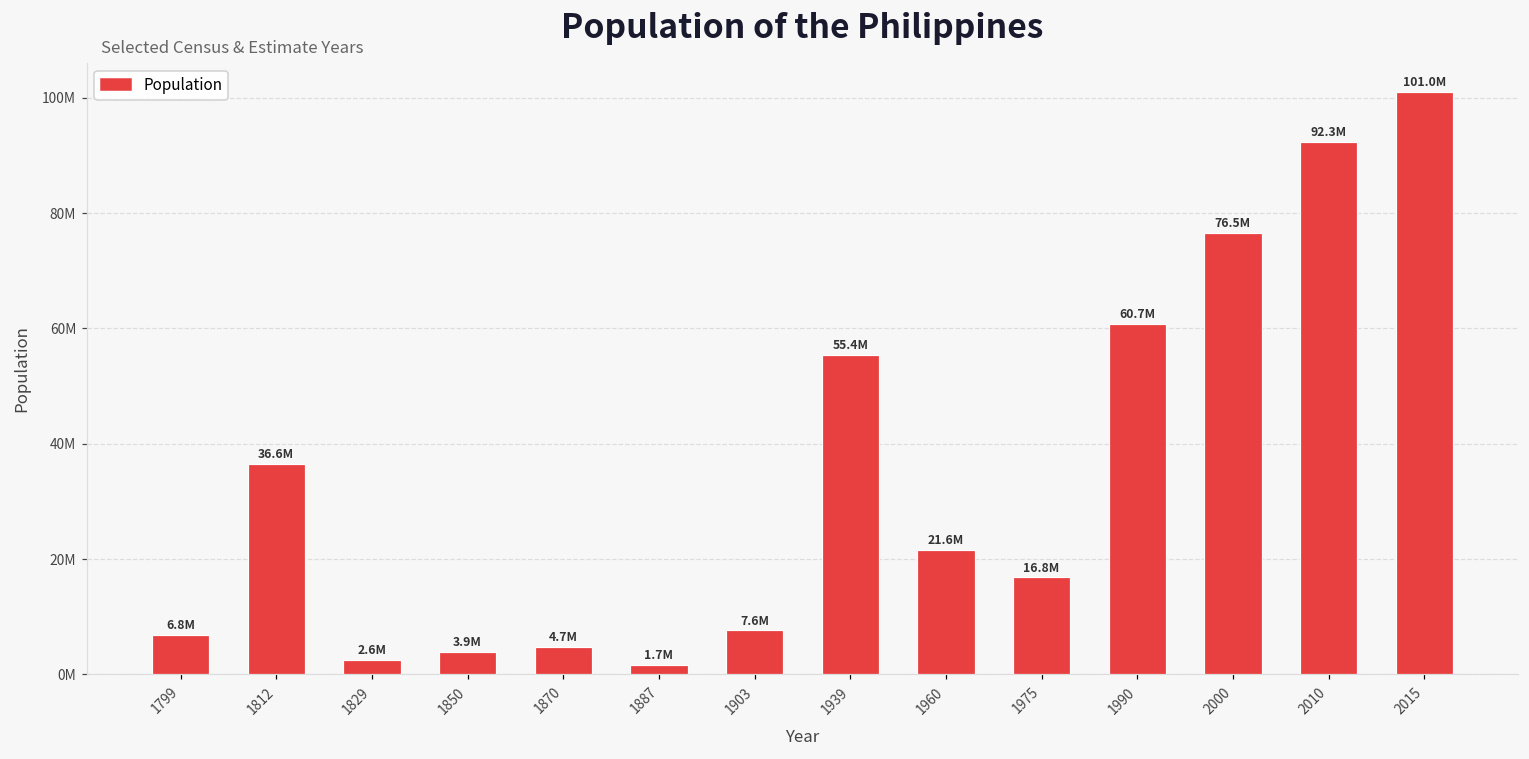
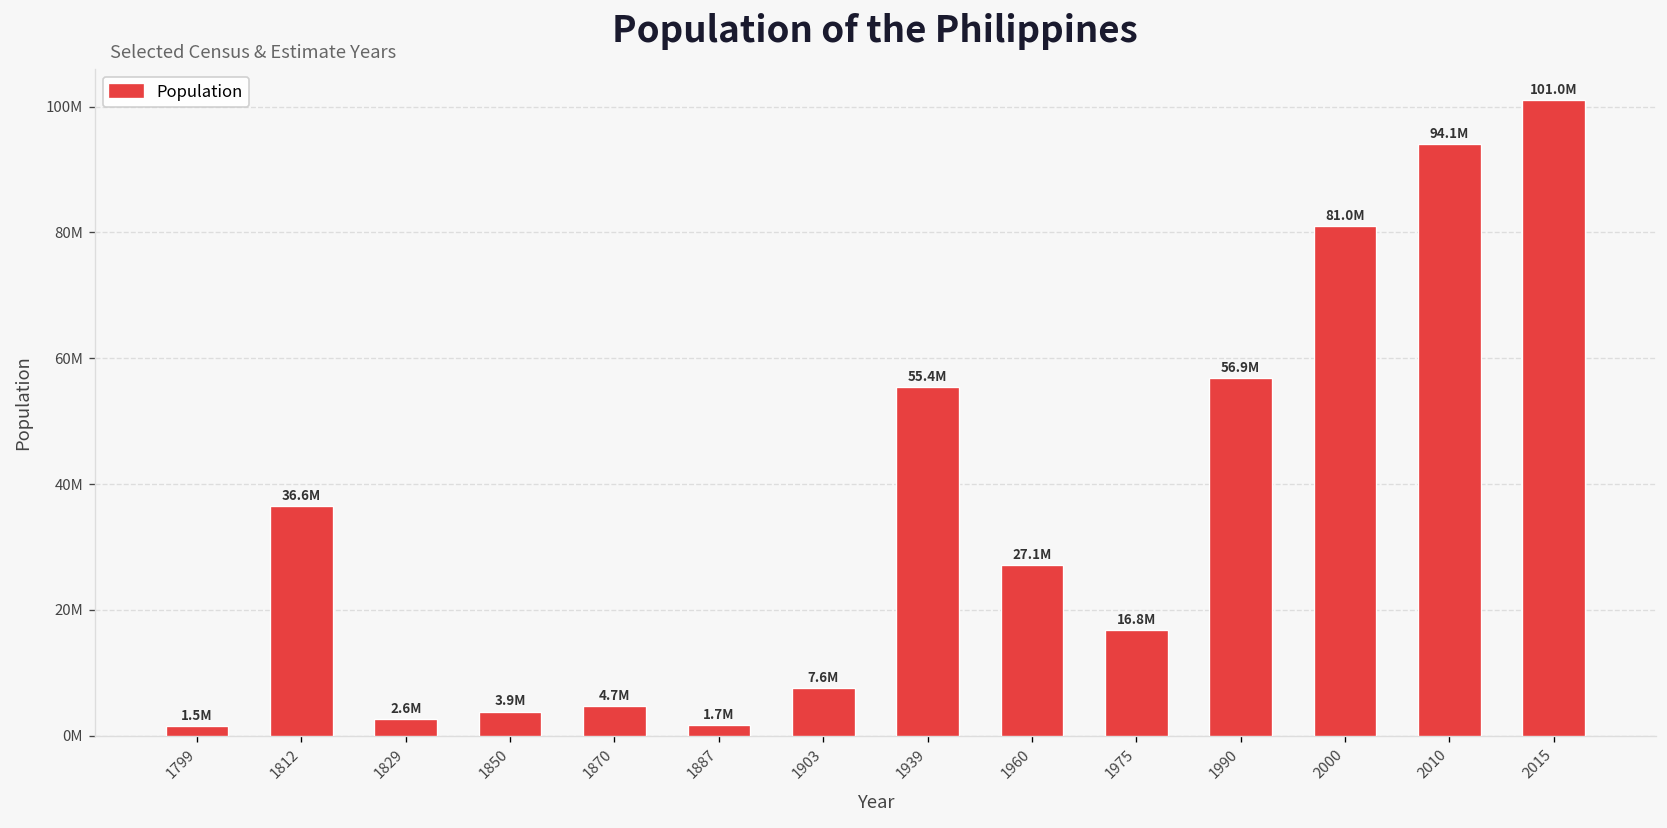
1799: 6.8M -> 1.5M
1960: 21.6M -> 27.1M
1990: 60.7M -> 56.9M
2000: 76.5M -> 81.0M
2010: 92.3M -> 94.1M
